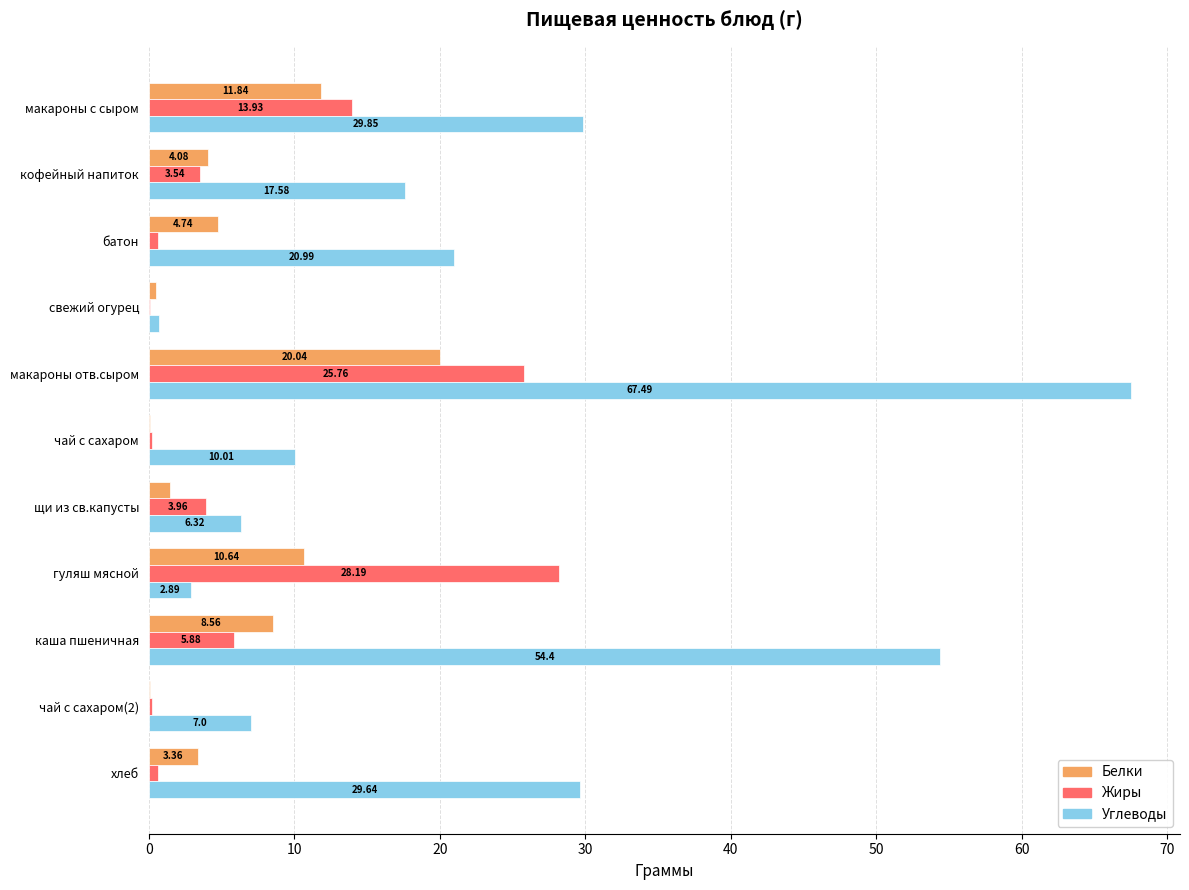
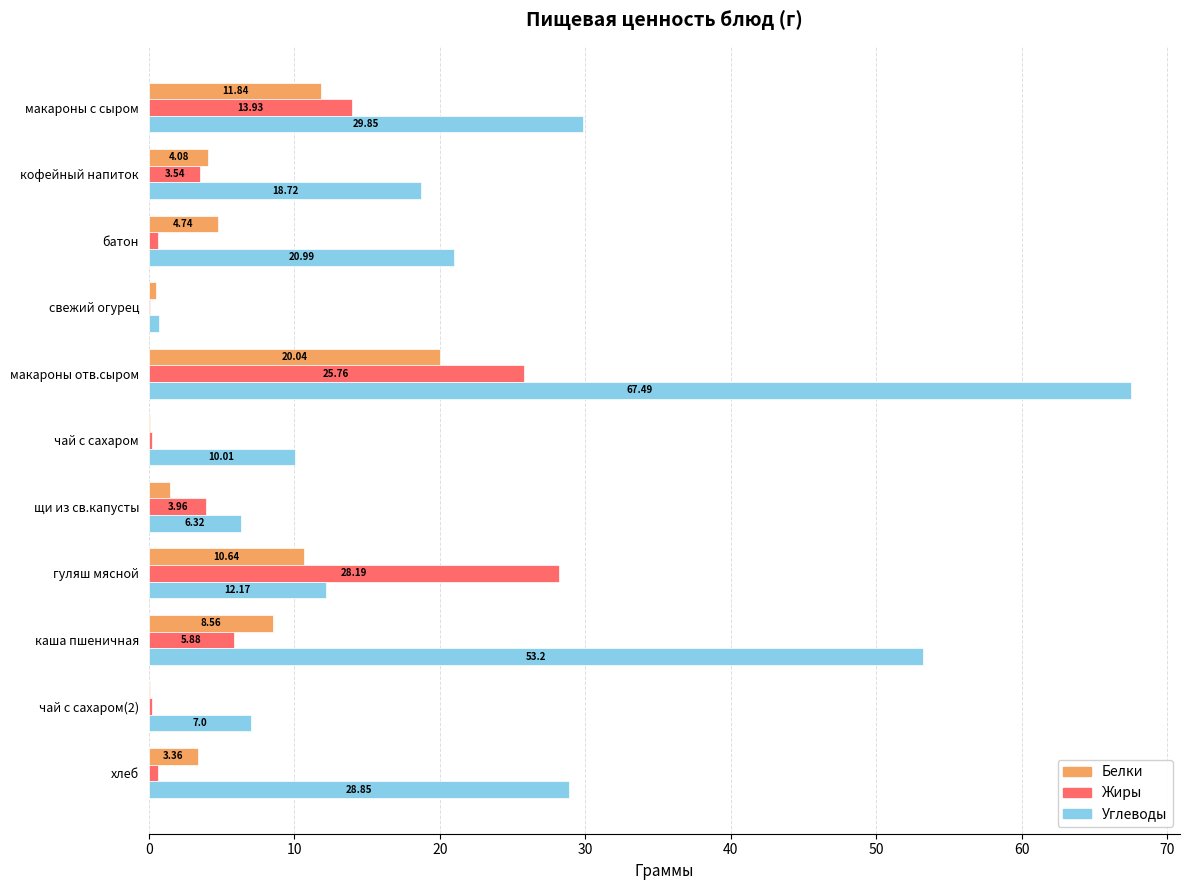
Углеводы, кофейный напиток: 17.58 -> 18.72
Углеводы, гуляш мясной: 2.89 -> 12.17
Углеводы, каша пшеничная: 54.4 -> 53.2
Углеводы, хлеб: 29.64 -> 28.85
